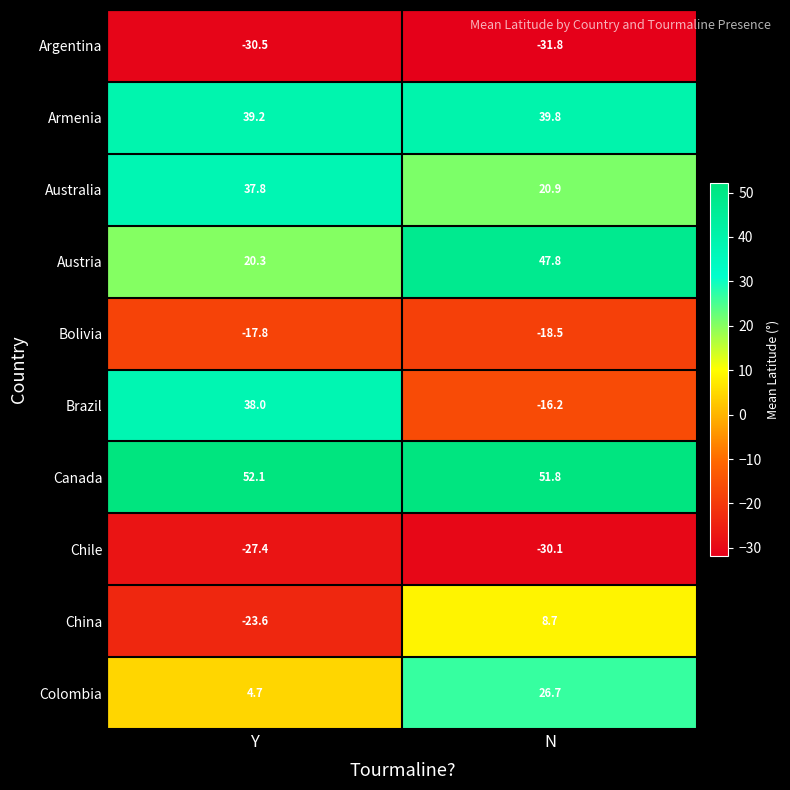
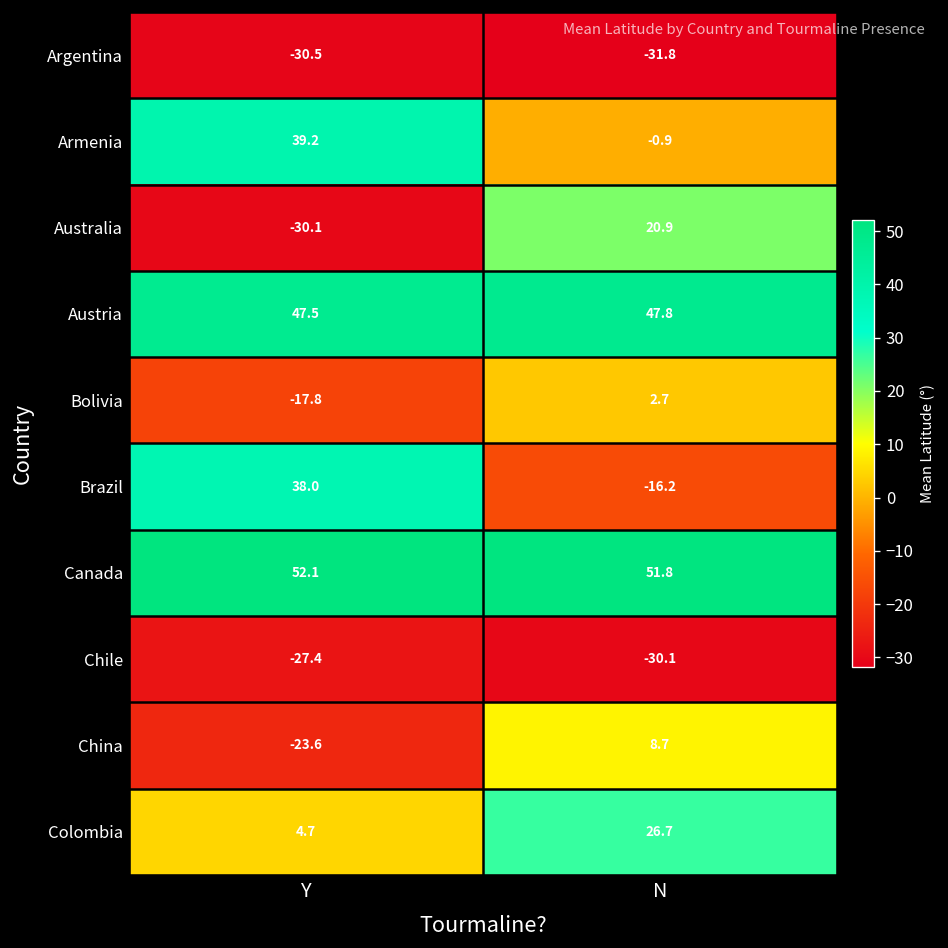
Armenia, N: 39.8 -> -0.9
Australia, Y: 37.8 -> -30.1
Austria, Y: 20.3 -> 47.5
Bolivia, N: -18.5 -> 2.7
